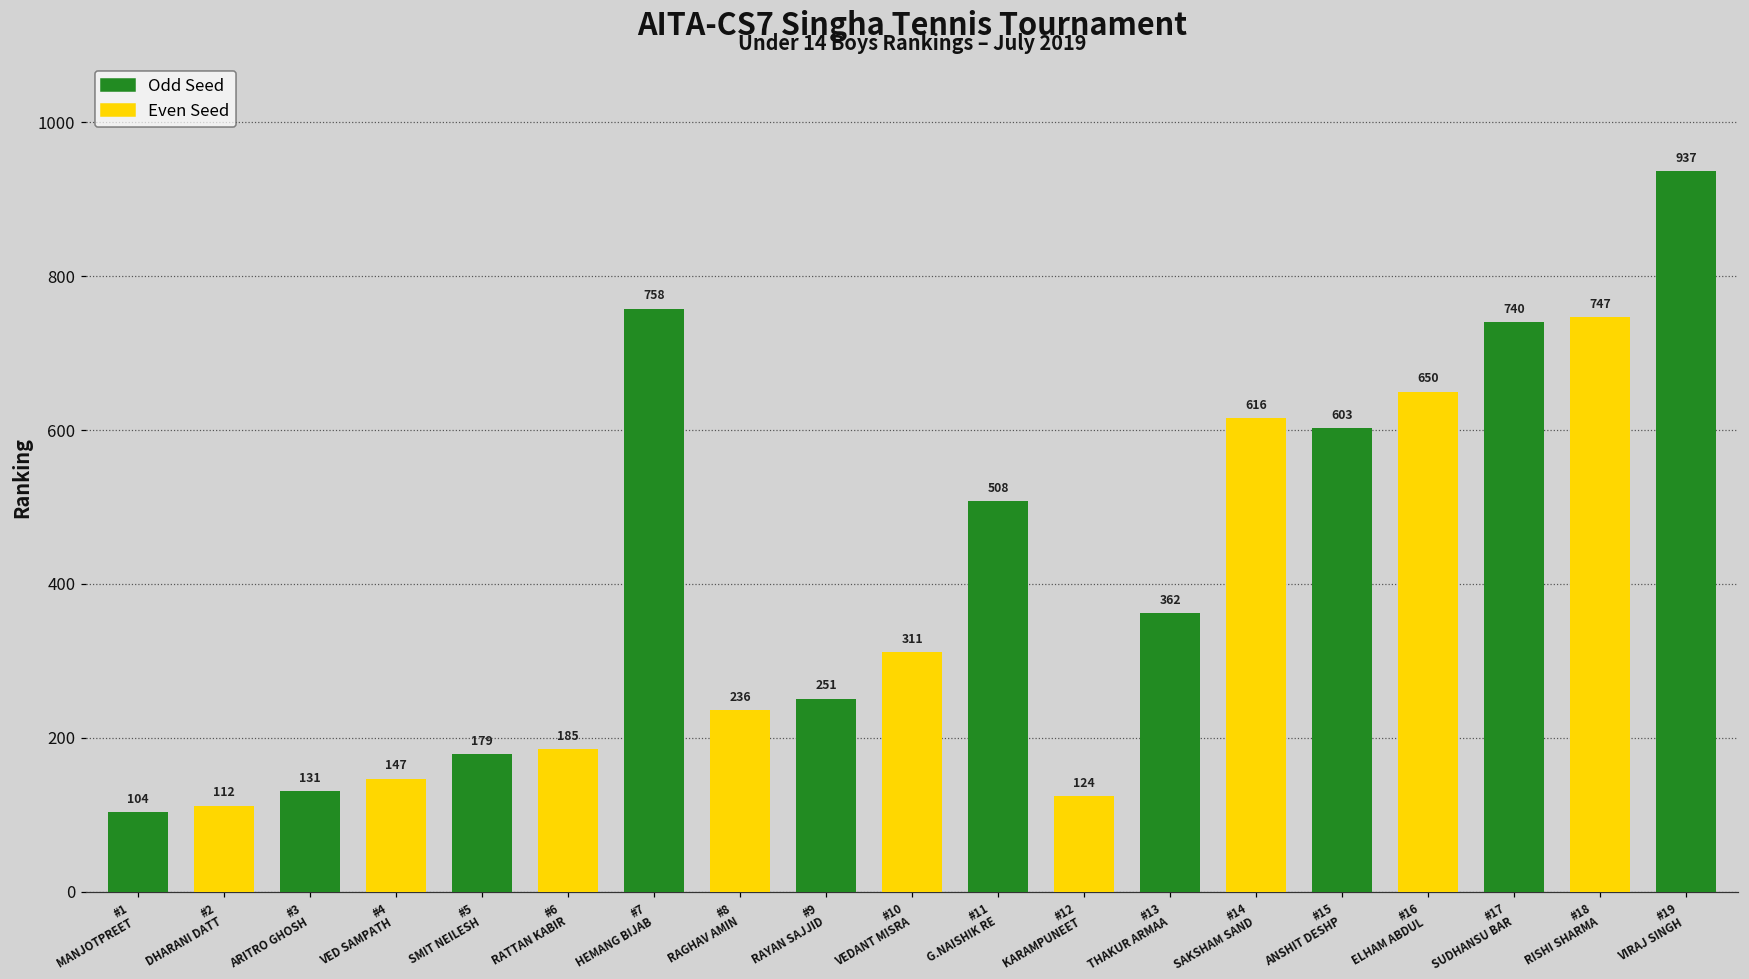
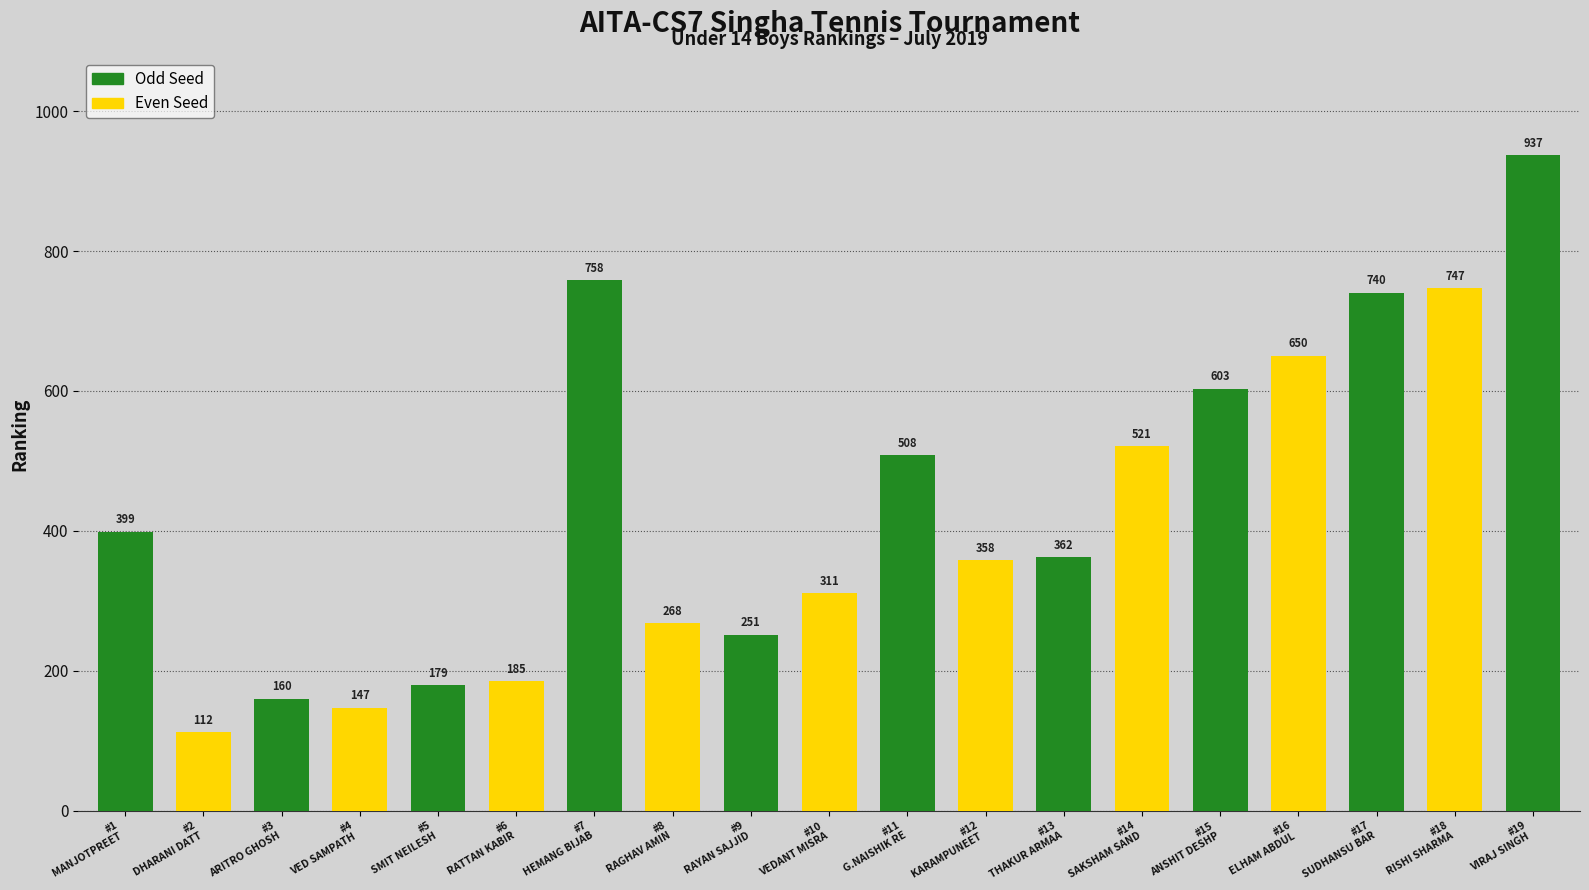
#1 MANJOTPREET: 104 -> 399
#3 ARITRO GHOSH: 131 -> 160
#8 RAGHAV AMIN: 236 -> 268
#12 KARAMPUNEET: 124 -> 358
#14 SAKSHAM SAND: 616 -> 521
